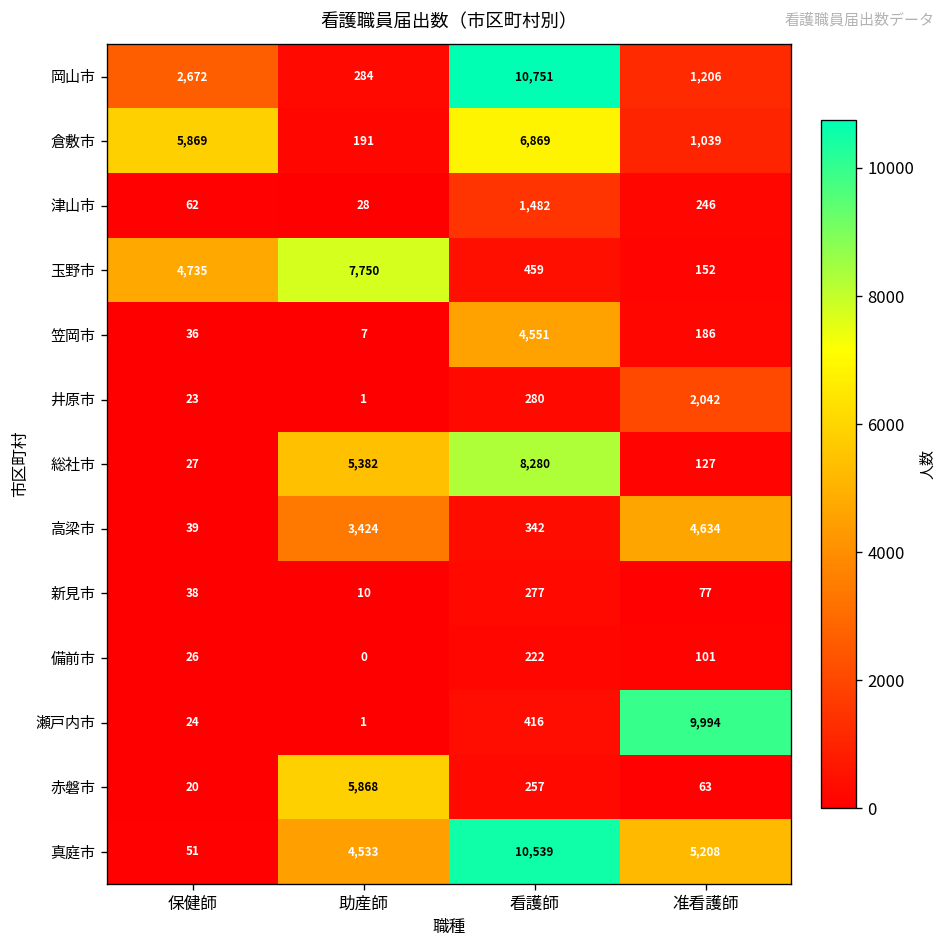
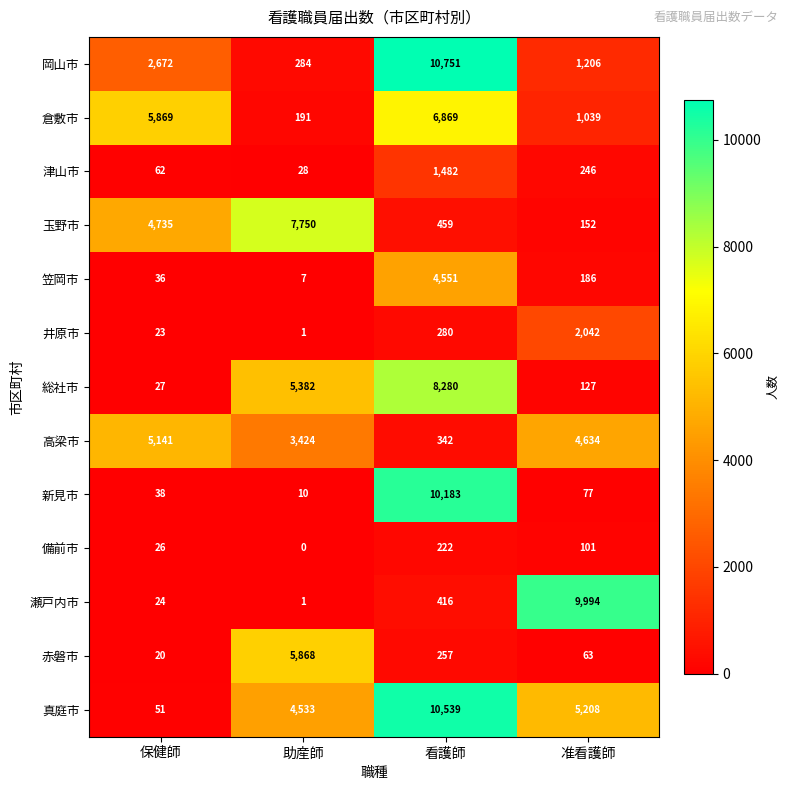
高梁市, 保健師: 39 -> 5,141
新見市, 看護師: 277 -> 10,183
